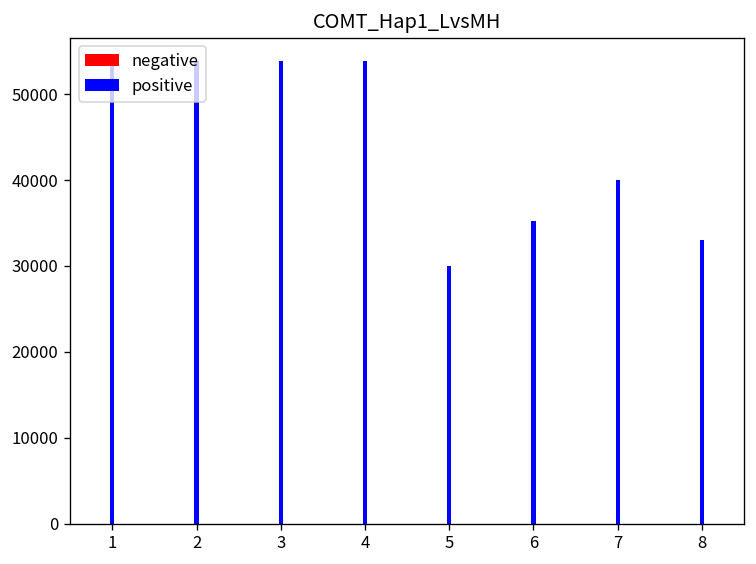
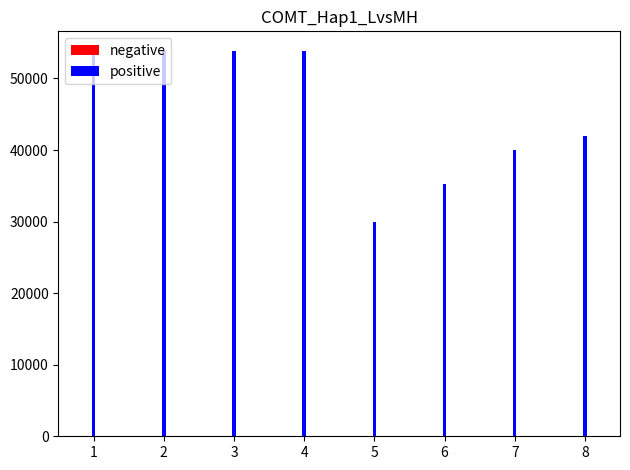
positive, 8: 33000 -> 42000
